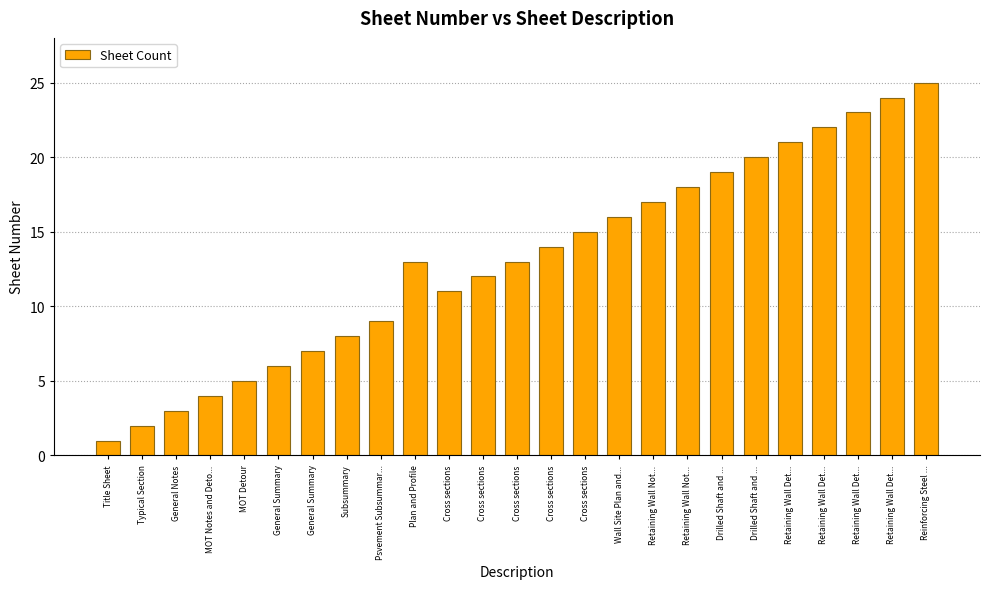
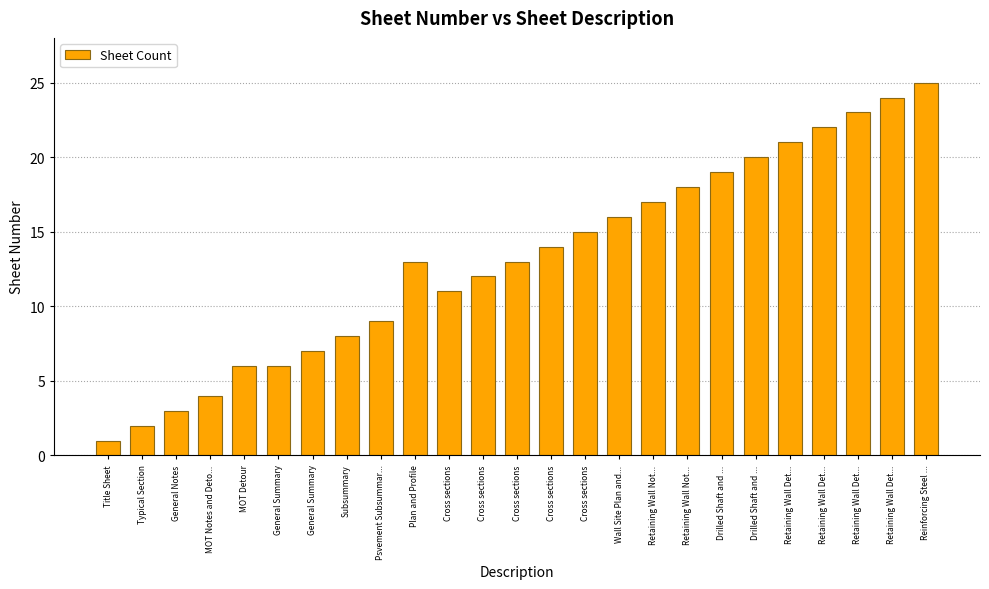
MOT Detour: 5 -> 6
